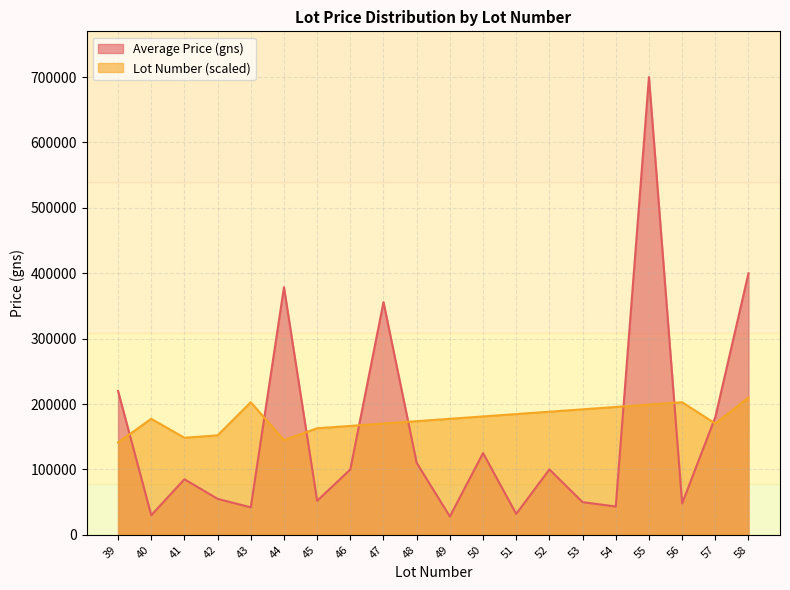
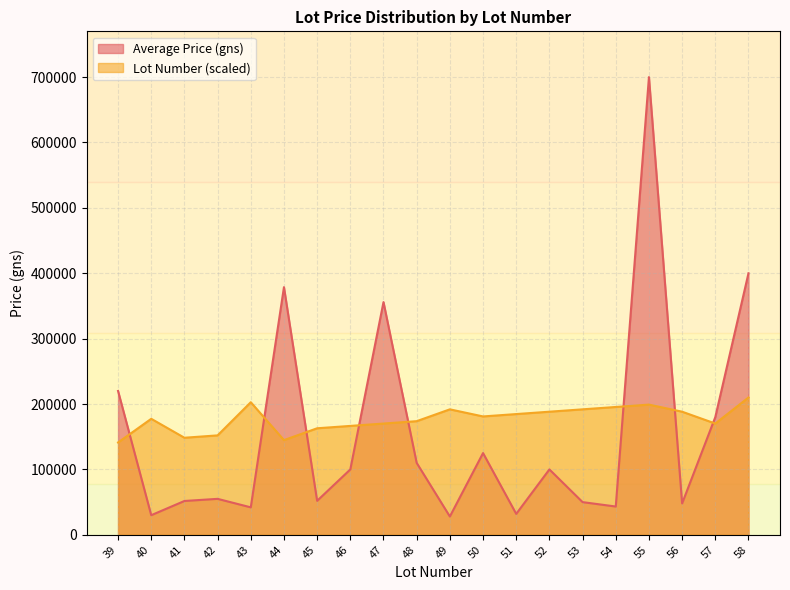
Average Price (gns), 41: 90000 -> 50000
Lot Number (scaled), 49: 180000 -> 190000
Lot Number (scaled), 56: 200000 -> 190000
